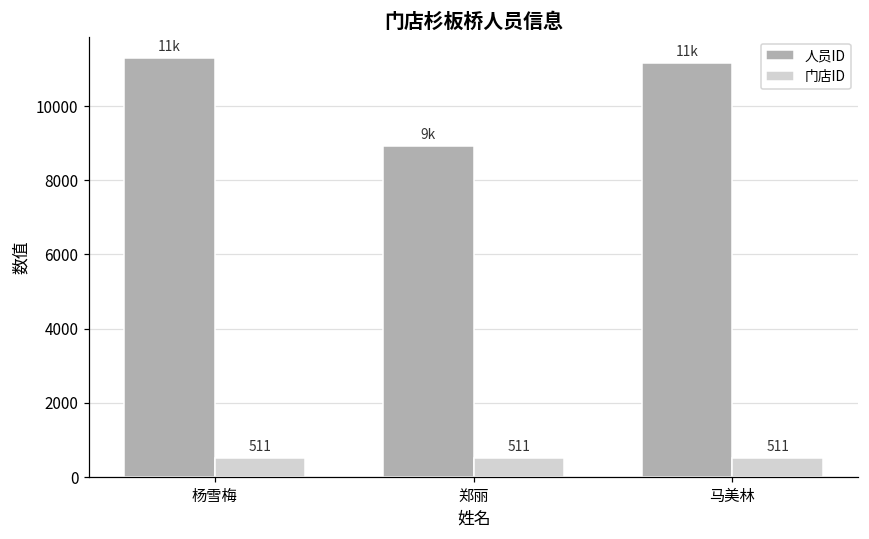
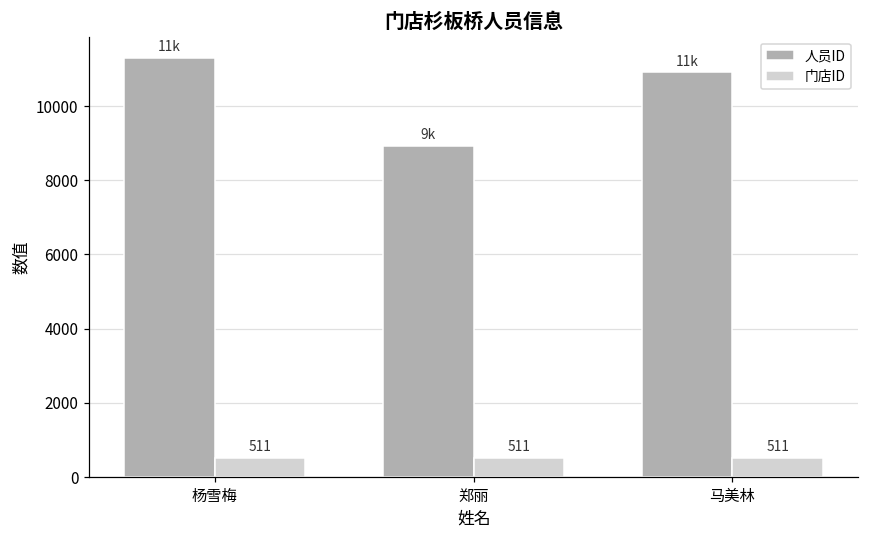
人员ID, 马美林: 11200 -> 10900
